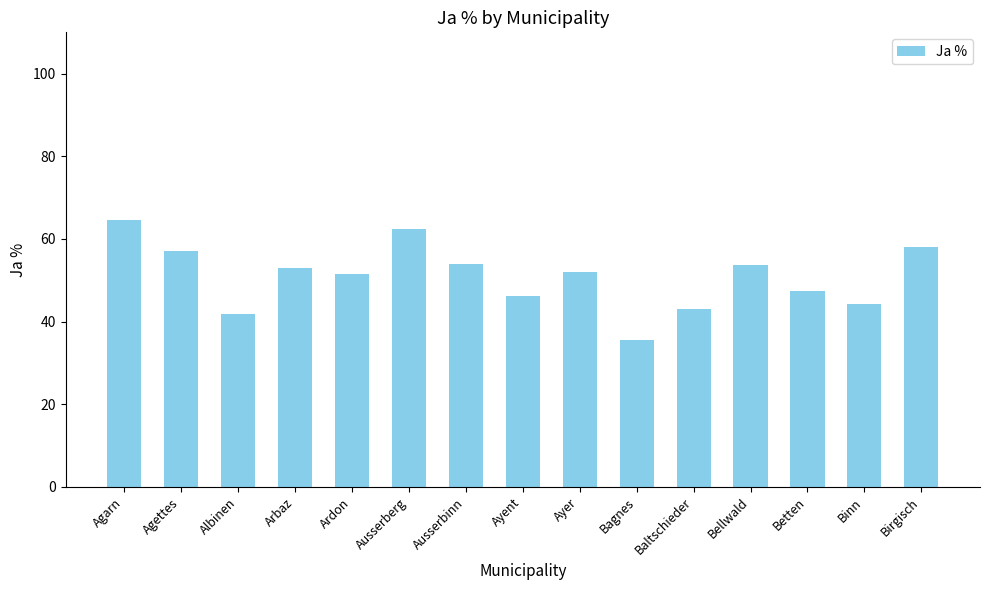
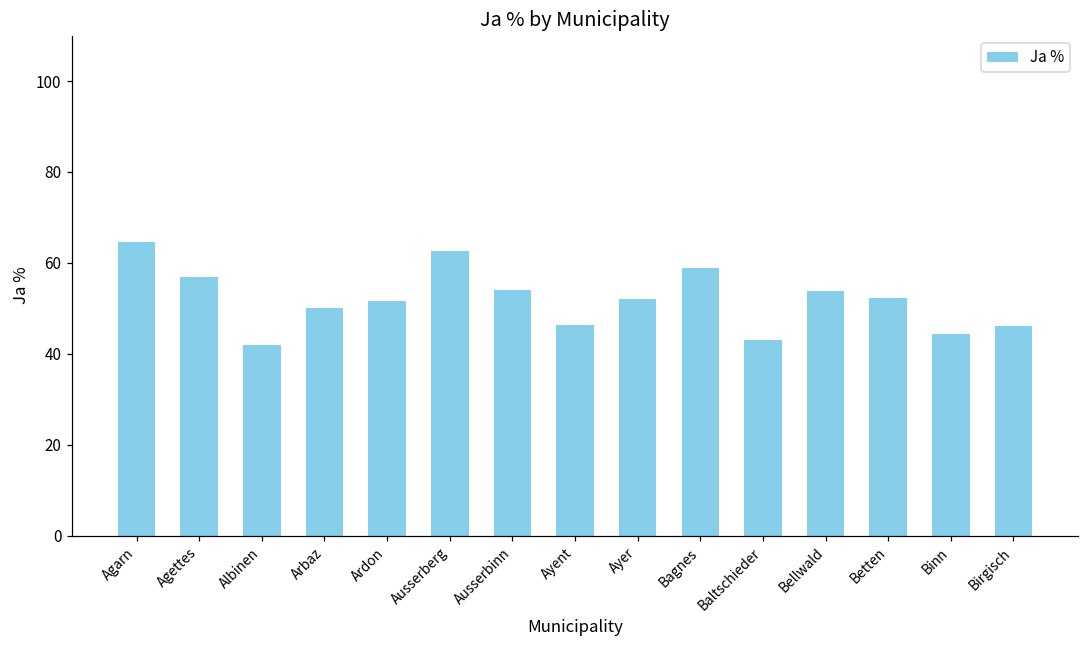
Arbaz: 53 -> 50
Bagnes: 36 -> 59
Betten: 47 -> 52
Birgisch: 58 -> 46
